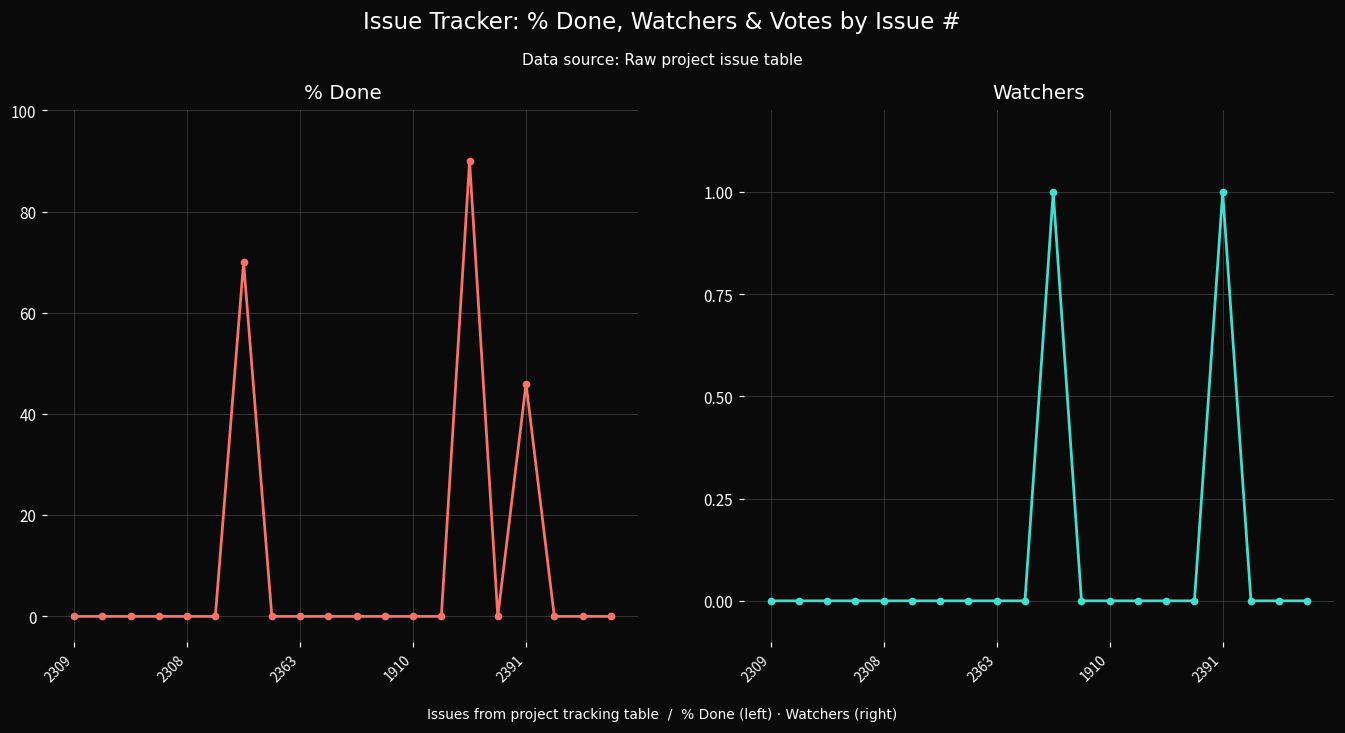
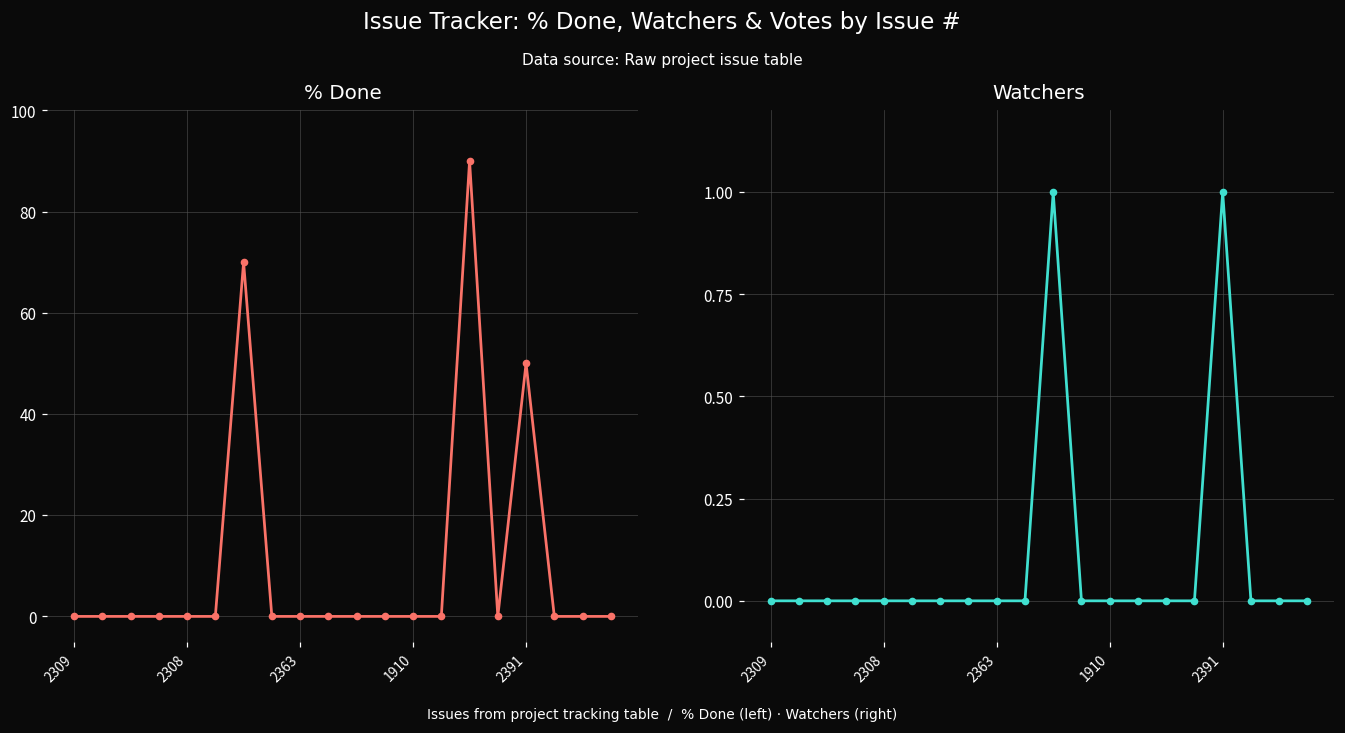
% Done, 2391: 46 -> 50
